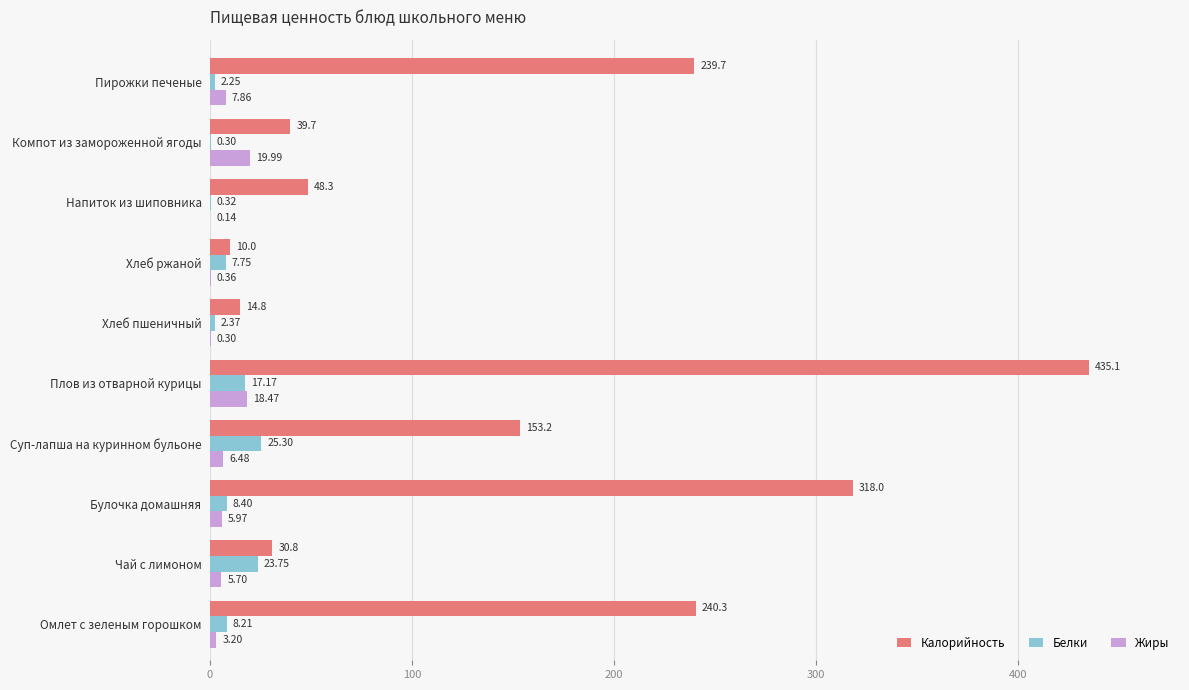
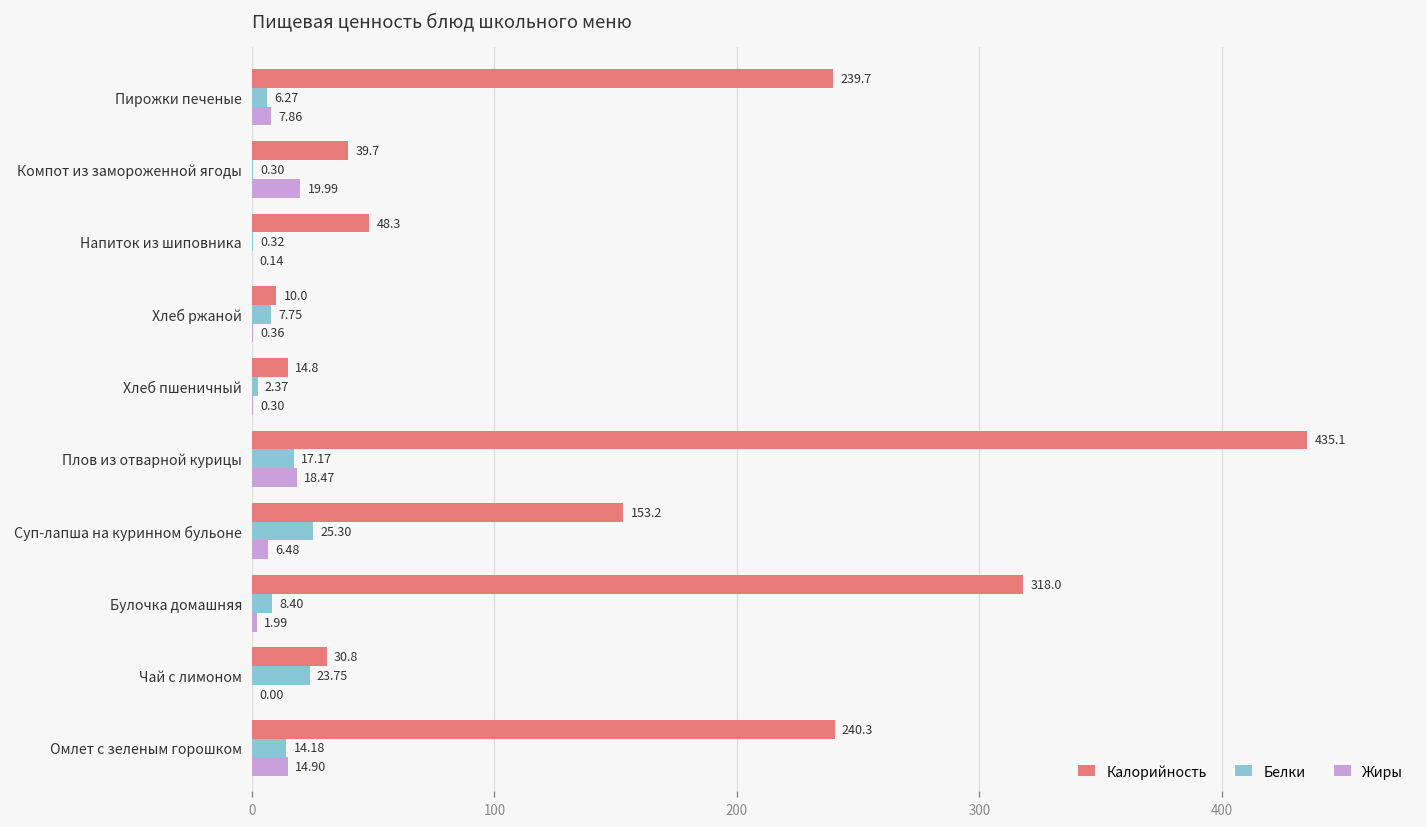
Белки, Пирожки печеные: 2.25 -> 6.27
Жиры, Булочка домашняя: 5.97 -> 1.99
Жиры, Чай с лимоном: 5.70 -> 0.00
Белки, Омлет с зеленым горошком: 8.21 -> 14.18
Жиры, Омлет с зеленым горошком: 3.20 -> 14.90
